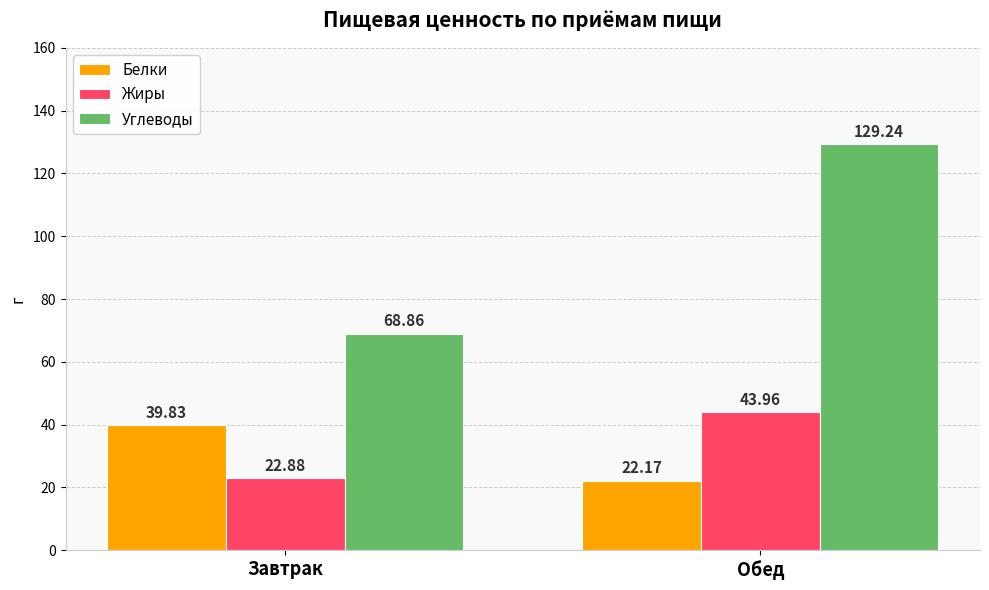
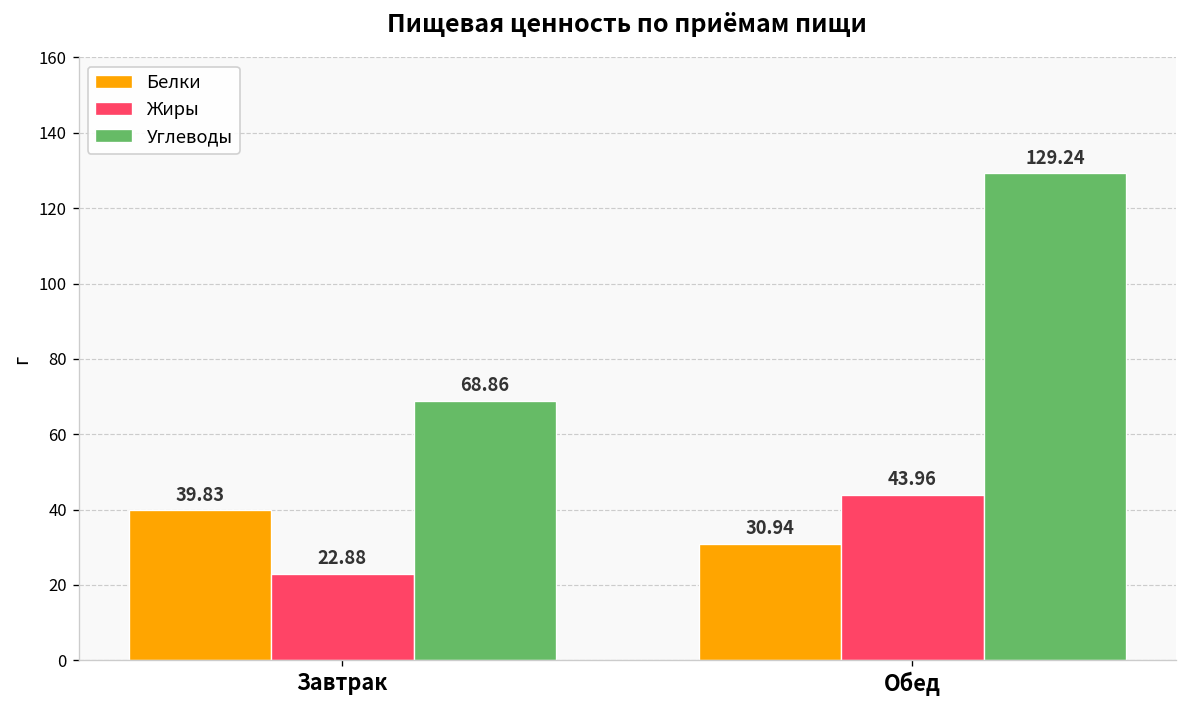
Белки, Обед: 22.17 -> 30.94
